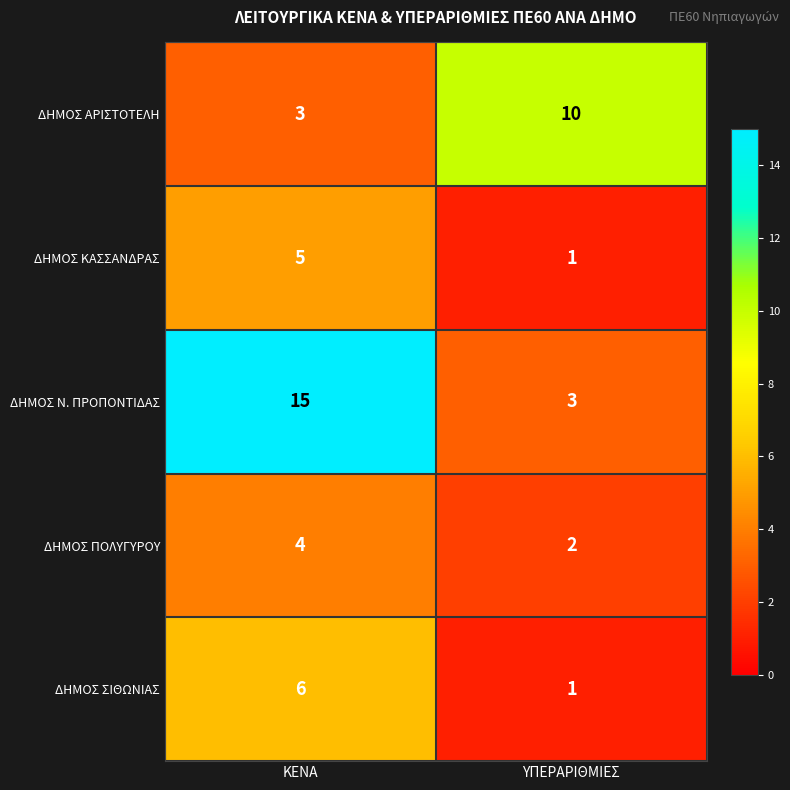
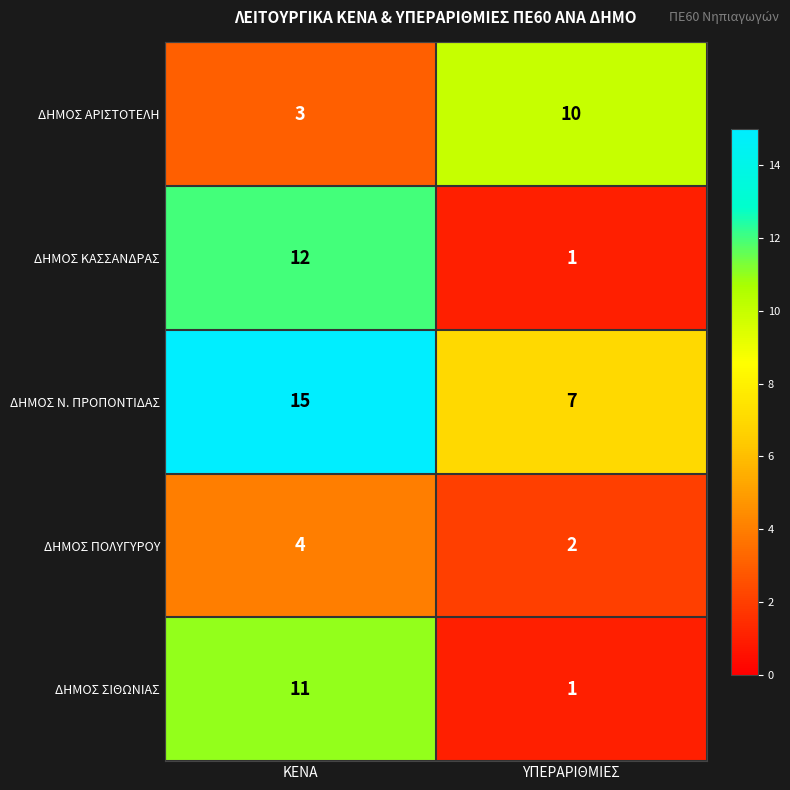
ΔΗΜΟΣ ΚΑΣΣΑΝΔΡΑΣ, ΚΕΝΑ: 5 -> 12
ΔΗΜΟΣ Ν. ΠΡΟΠΟΝΤΙΔΑΣ, ΥΠΕΡΑΡΙΘΜΙΕΣ: 3 -> 7
ΔΗΜΟΣ ΣΙΘΩΝΙΑΣ, ΚΕΝΑ: 6 -> 11
